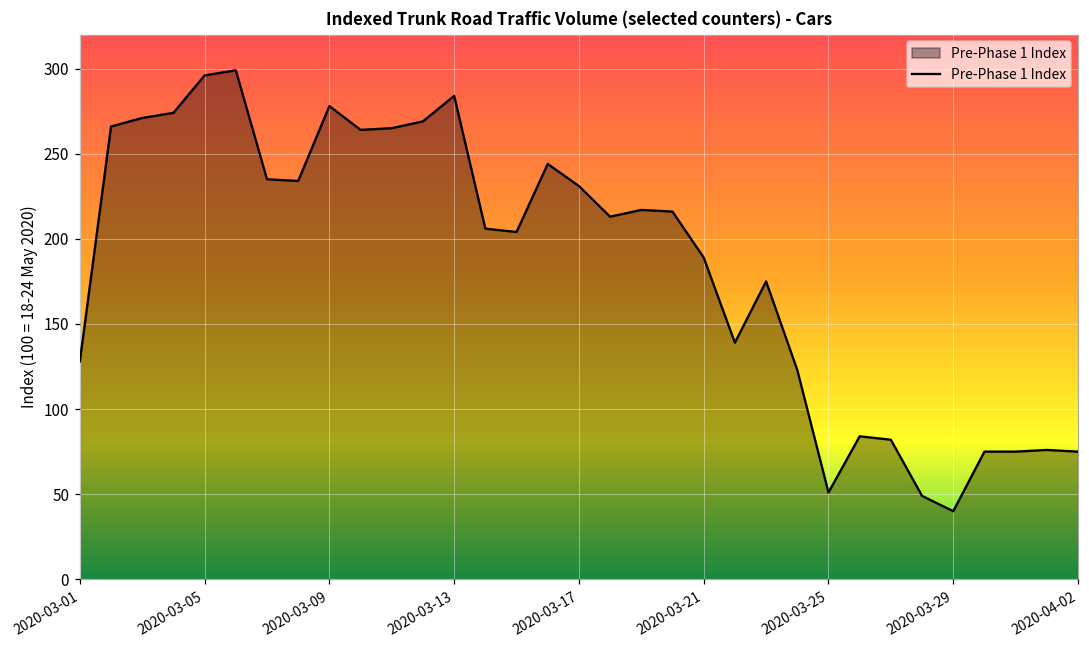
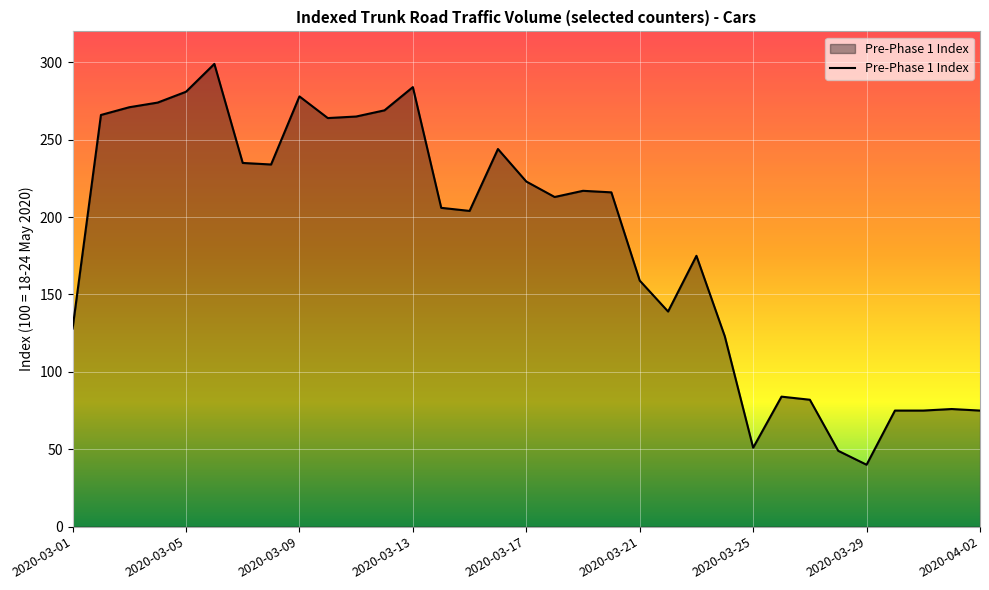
2020-03-05: 296 -> 281
2020-03-17: 231 -> 223
2020-03-21: 189 -> 159
